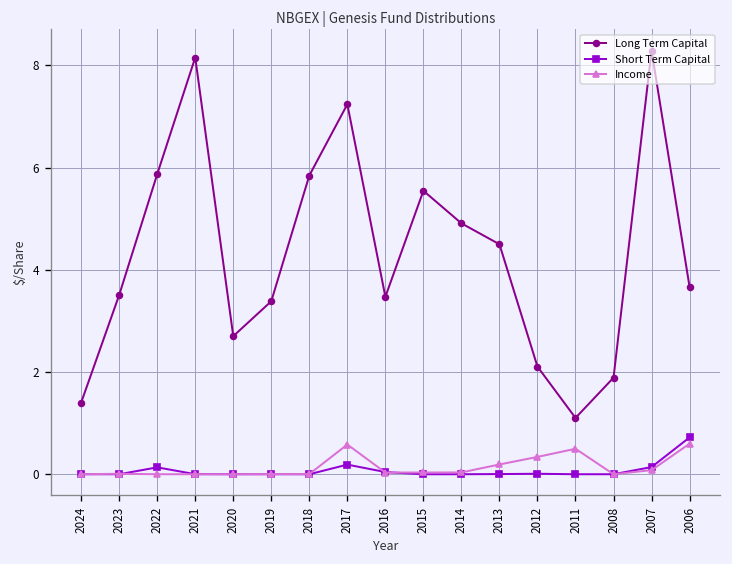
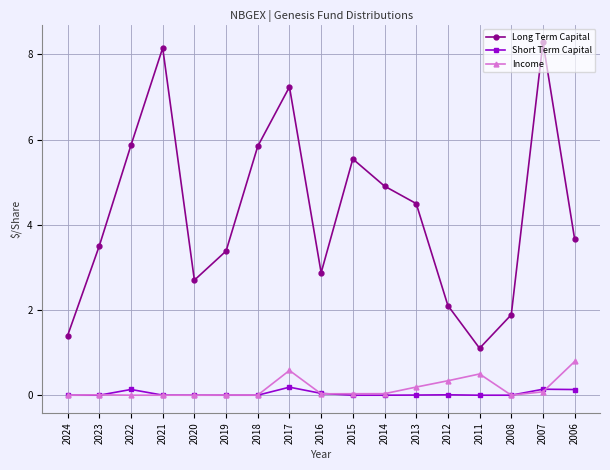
Long Term Capital, 2016: 3.5 -> 2.9
Short Term Capital, 2006: 0.7 -> 0.1
Income, 2006: 0.6 -> 0.8
